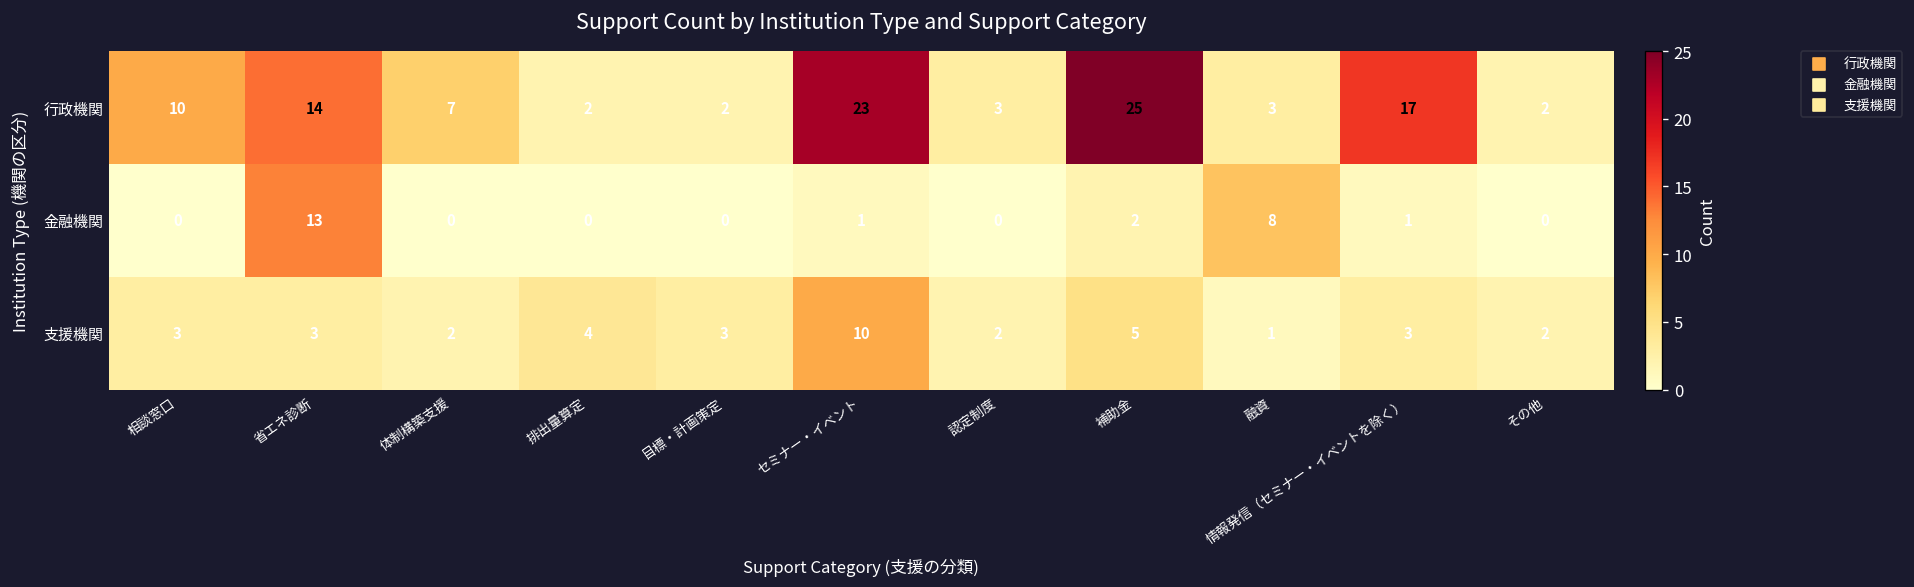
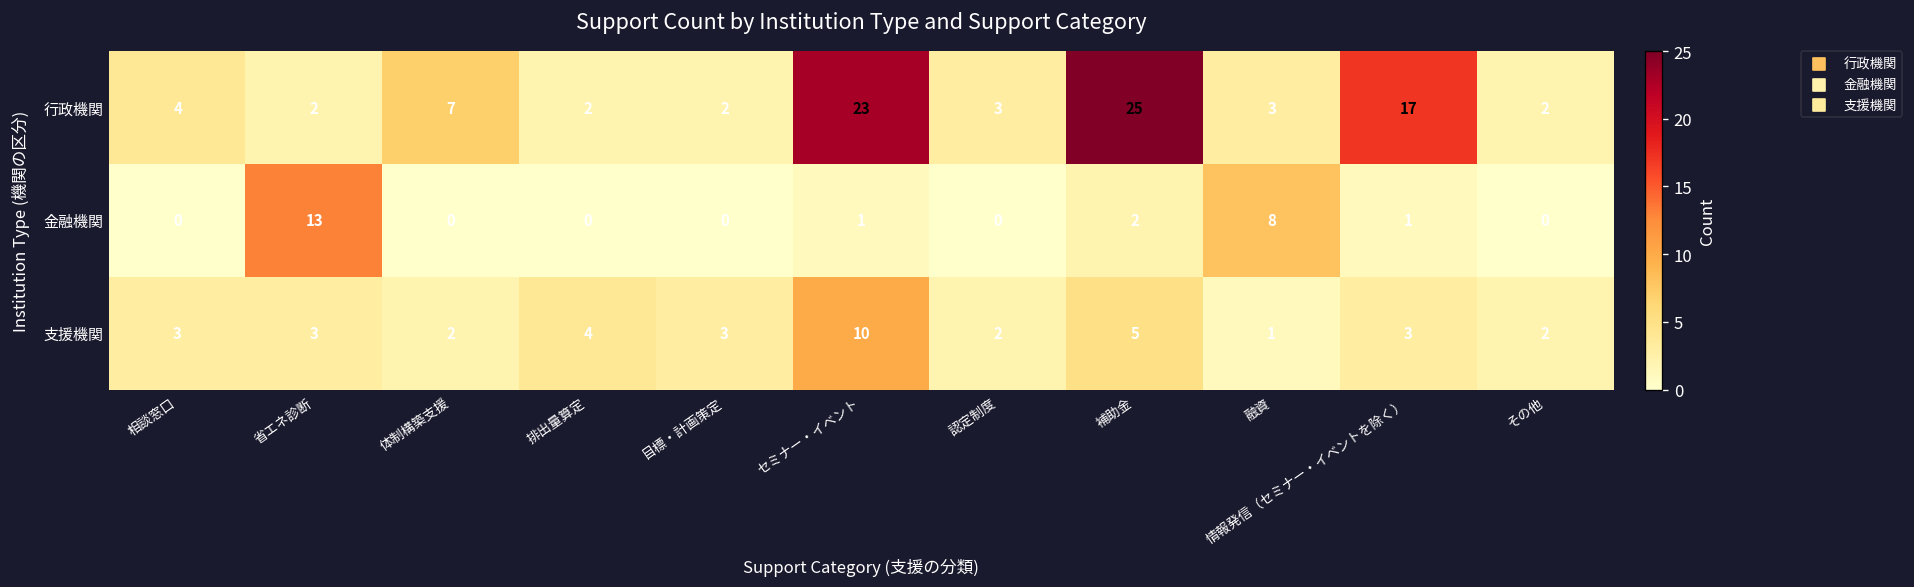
行政機関, 相談窓口: 10 -> 4
行政機関, 省エネ診断: 14 -> 2
